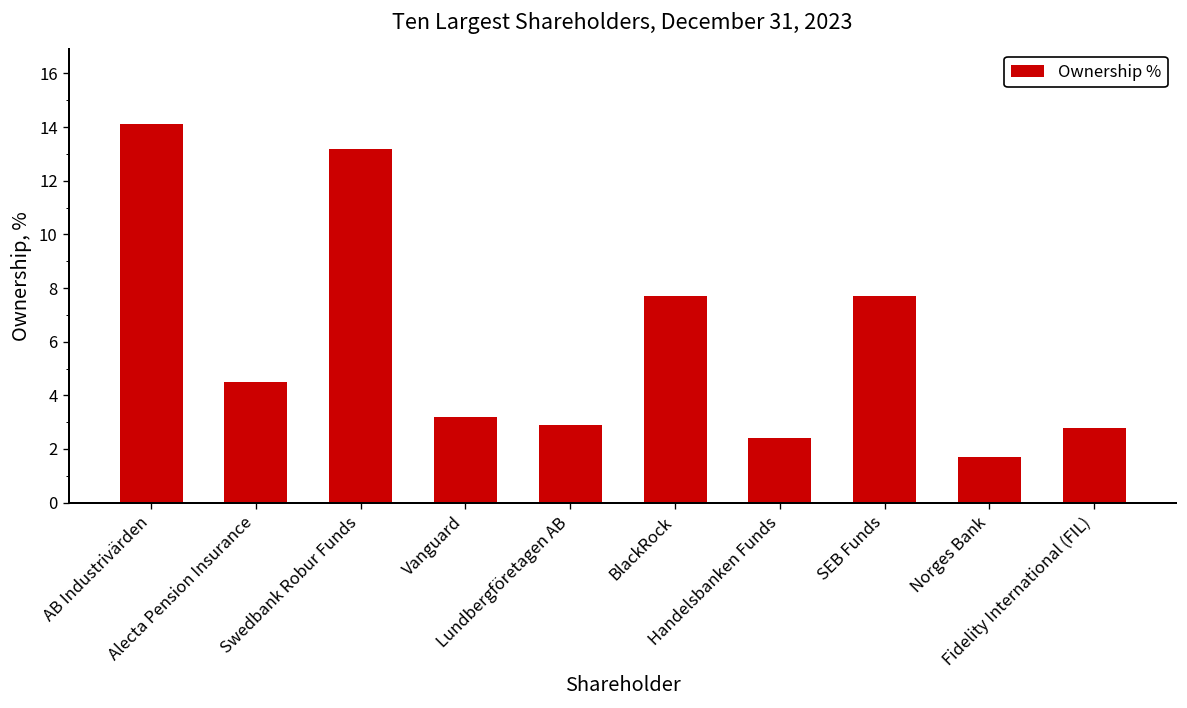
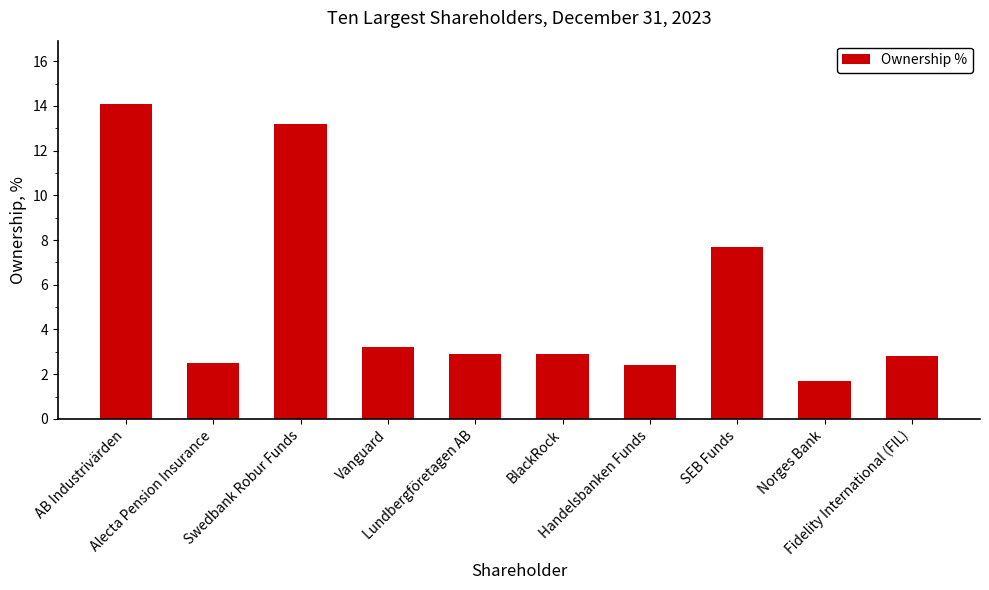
Alecta Pension Insurance: 4.5 -> 2.5
BlackRock: 7.7 -> 2.9
